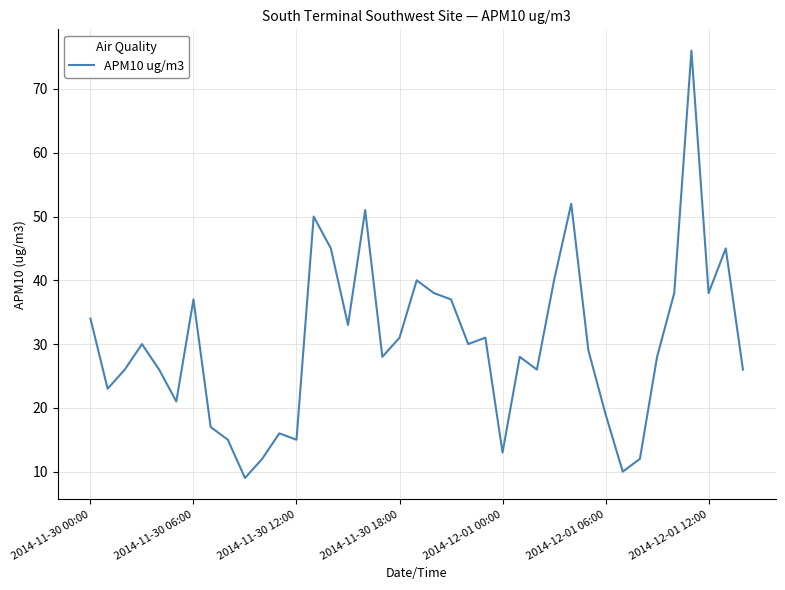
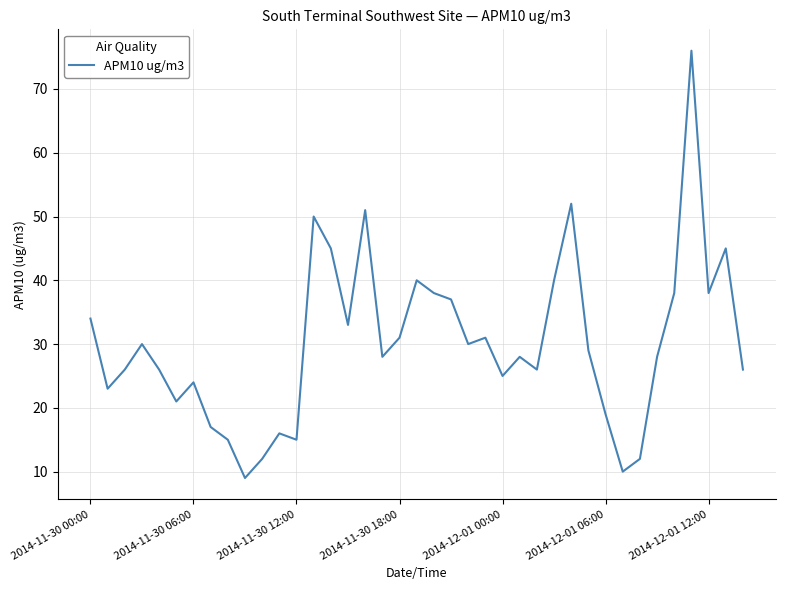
2014-11-30 06:00: 37 -> 24
2014-12-01 00:00: 13 -> 25
